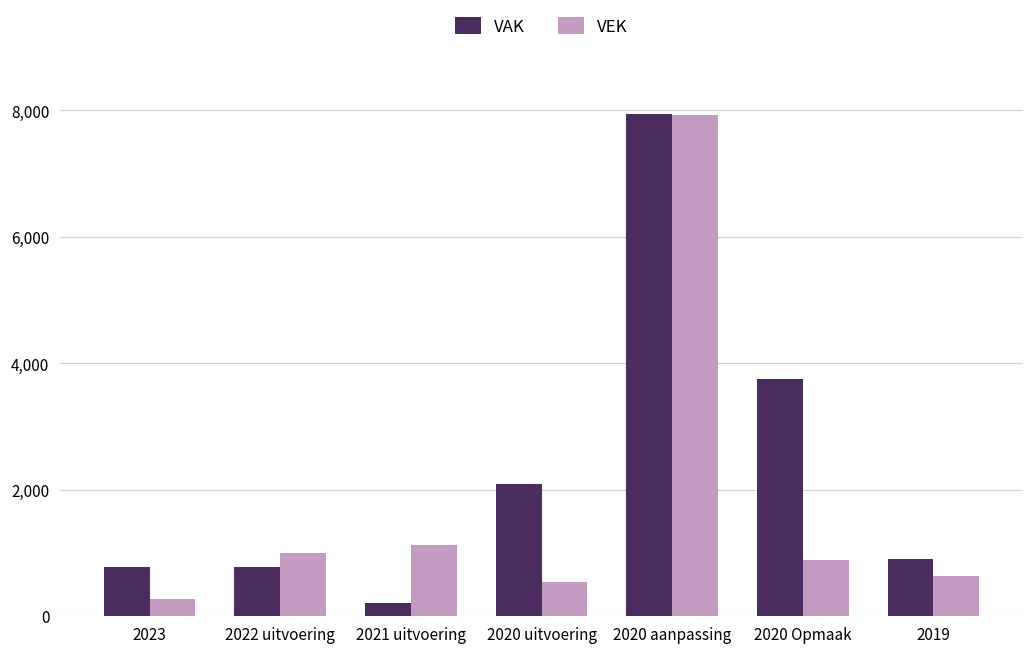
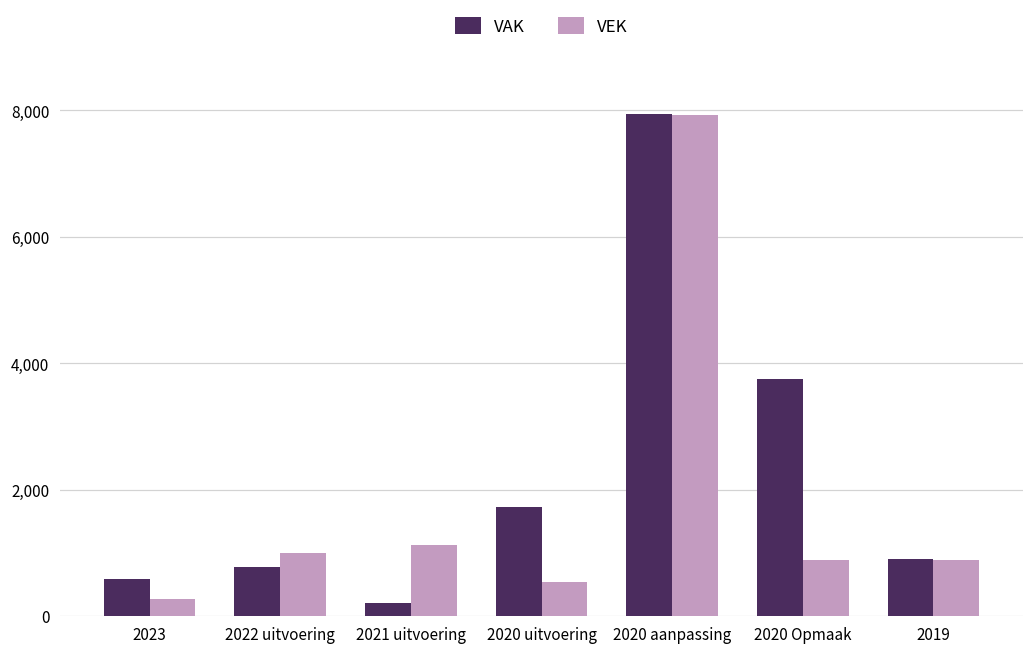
VAK, 2023: 800 -> 600
VAK, 2020 uitvoering: 2,100 -> 1,700
VEK, 2019: 600 -> 900
